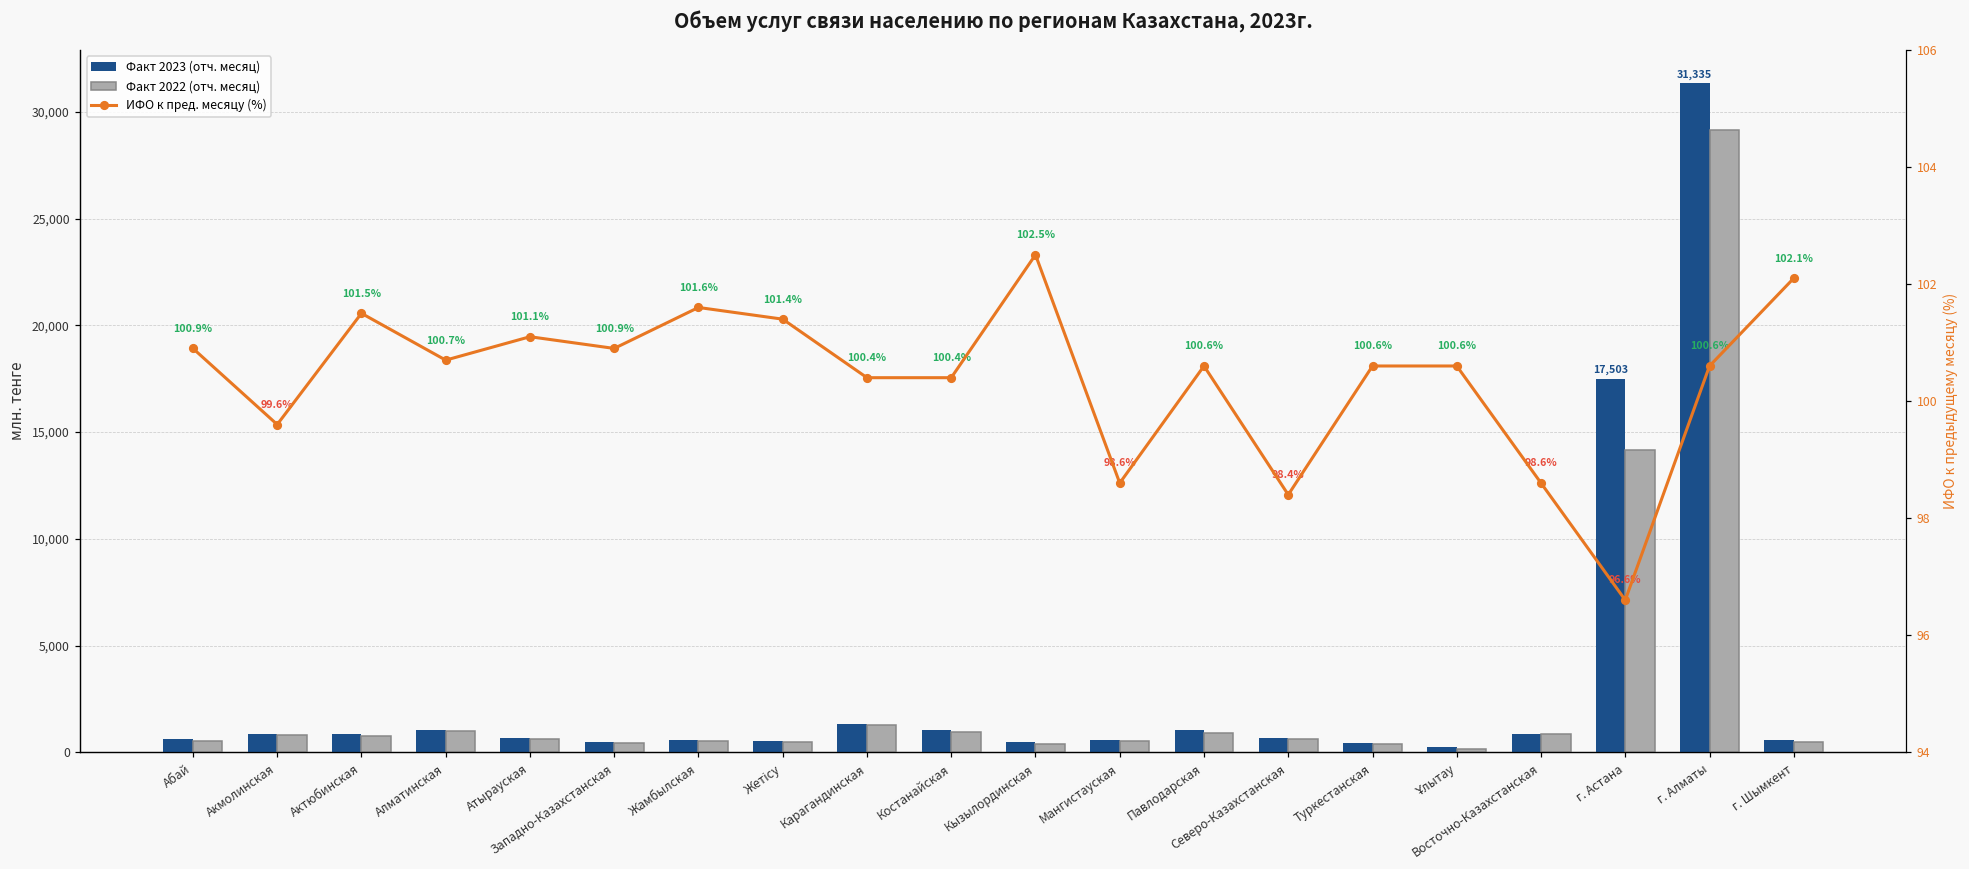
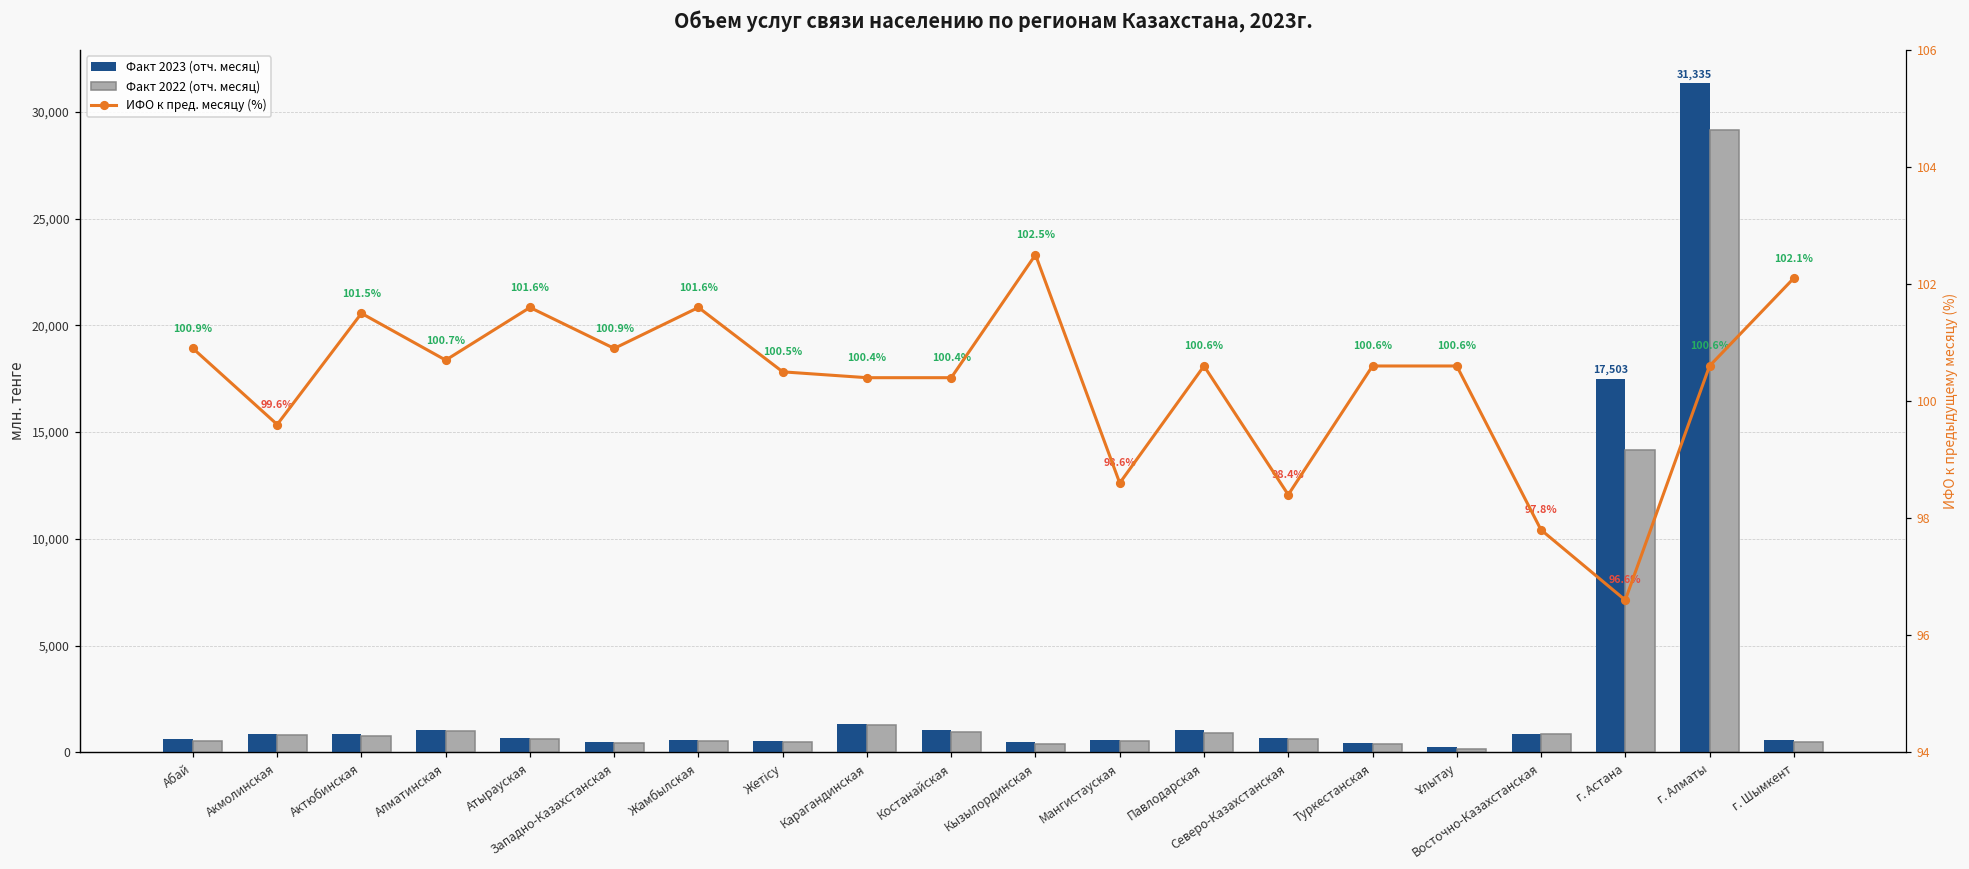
ИФО к пред. месяцу (%), Атырауская: 101.1% -> 101.6%
ИФО к пред. месяцу (%), Жетісу: 101.4% -> 100.5%
ИФО к пред. месяцу (%), Восточно-Казахстанская: 98.6% -> 97.8%
